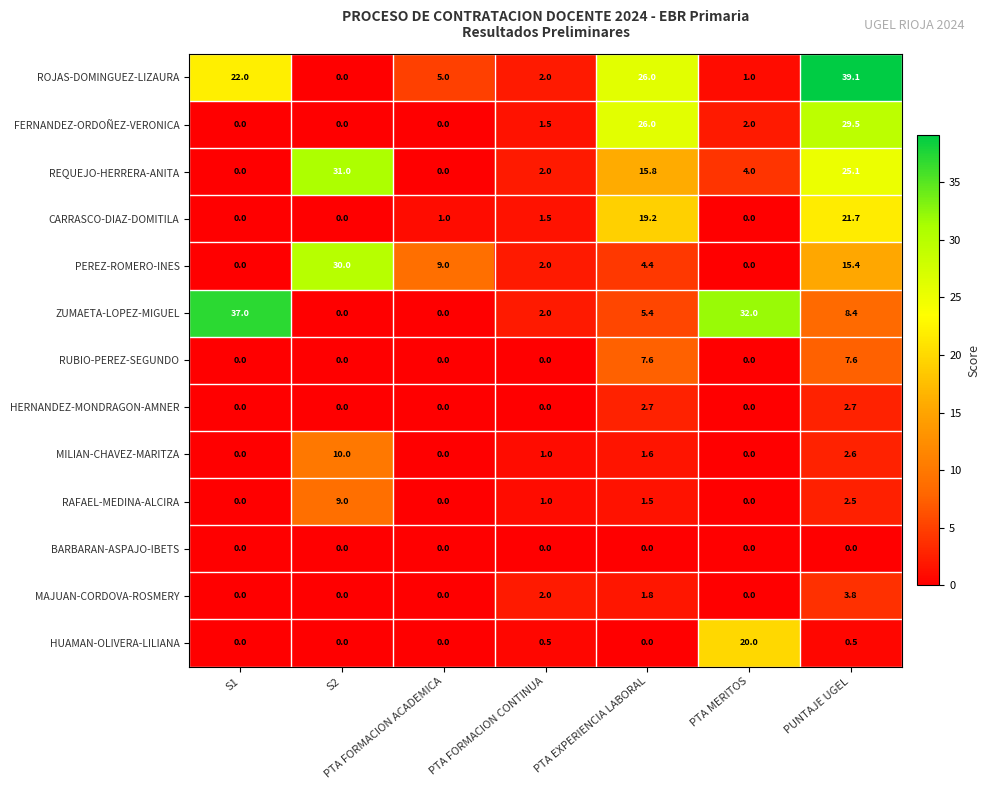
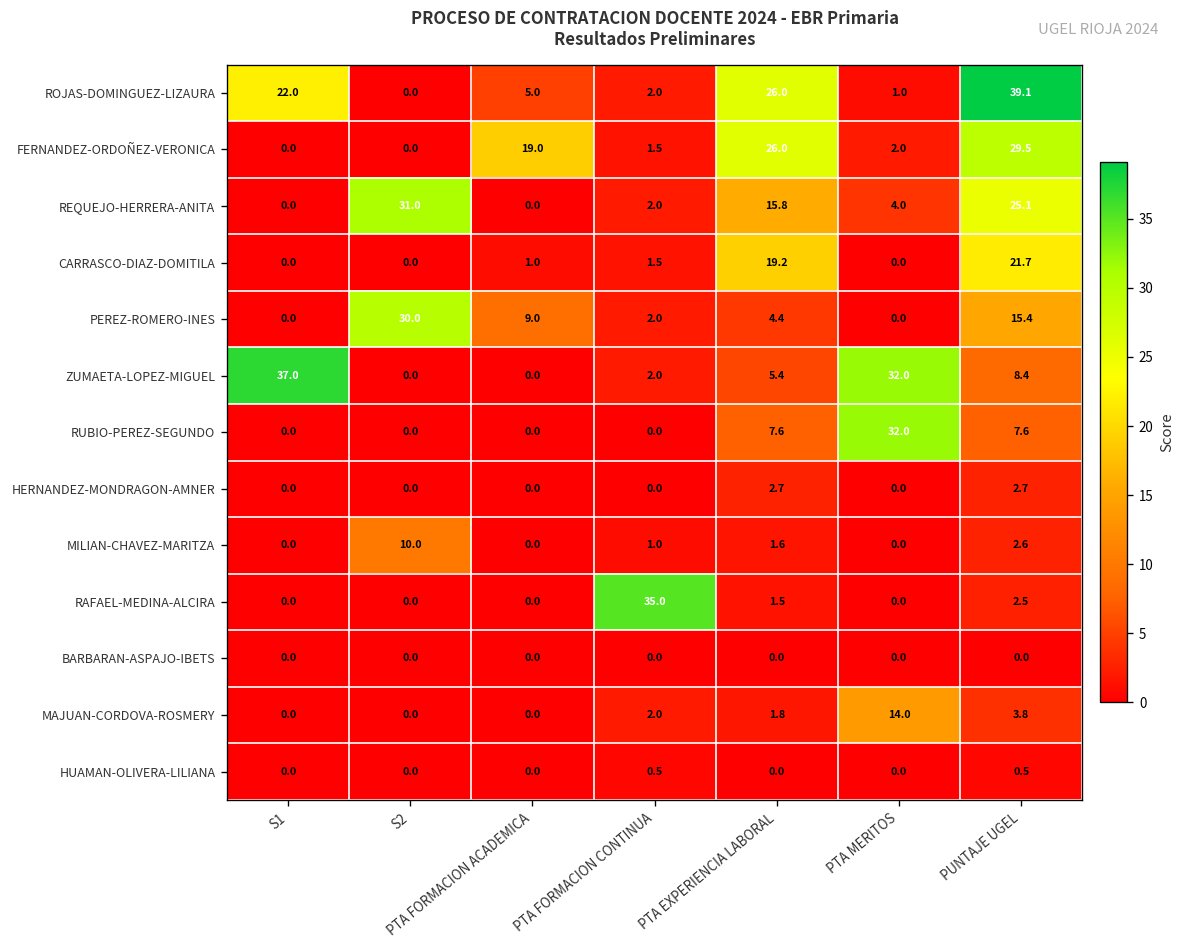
FERNANDEZ-ORDOÑEZ-VERONICA, PTA FORMACION ACADEMICA: 0.0 -> 19.0
RUBIO-PEREZ-SEGUNDO, PTA MERITOS: 0.0 -> 32.0
RAFAEL-MEDINA-ALCIRA, S2: 9.0 -> 0.0
RAFAEL-MEDINA-ALCIRA, PTA FORMACION CONTINUA: 1.0 -> 35.0
MAJUAN-CORDOVA-ROSMERY, PTA MERITOS: 0.0 -> 14.0
HUAMAN-OLIVERA-LILIANA, PTA MERITOS: 20.0 -> 0.0
